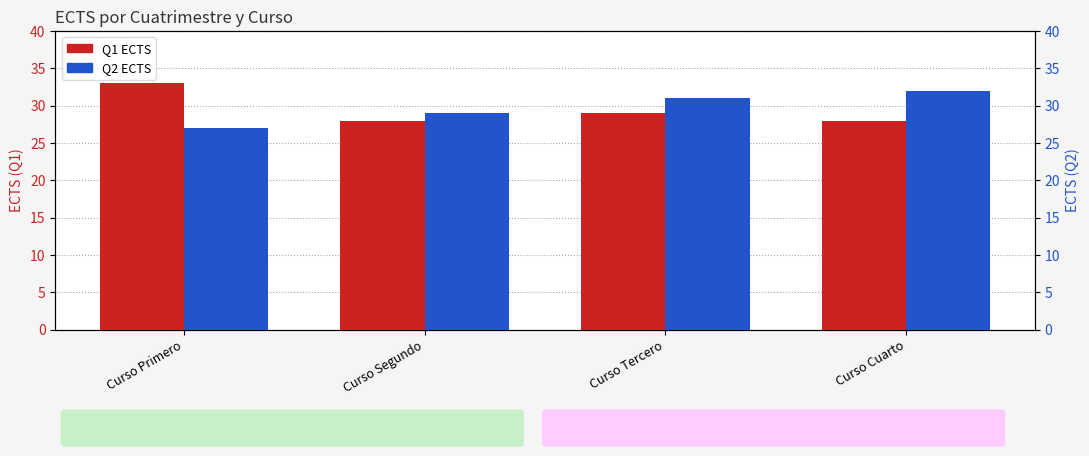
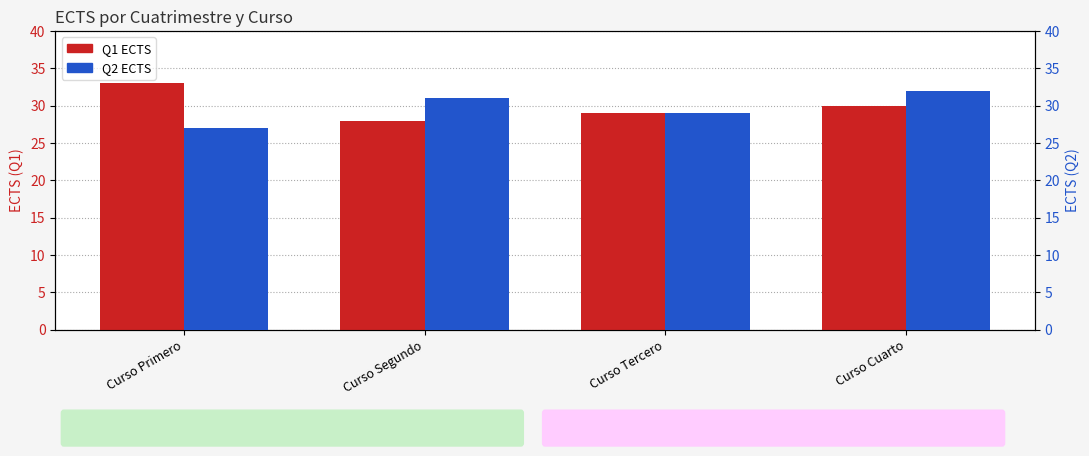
Q1 ECTS, Curso Cuarto: 28 -> 30
Q2 ECTS, Curso Segundo: 29 -> 31
Q2 ECTS, Curso Tercero: 31 -> 29
